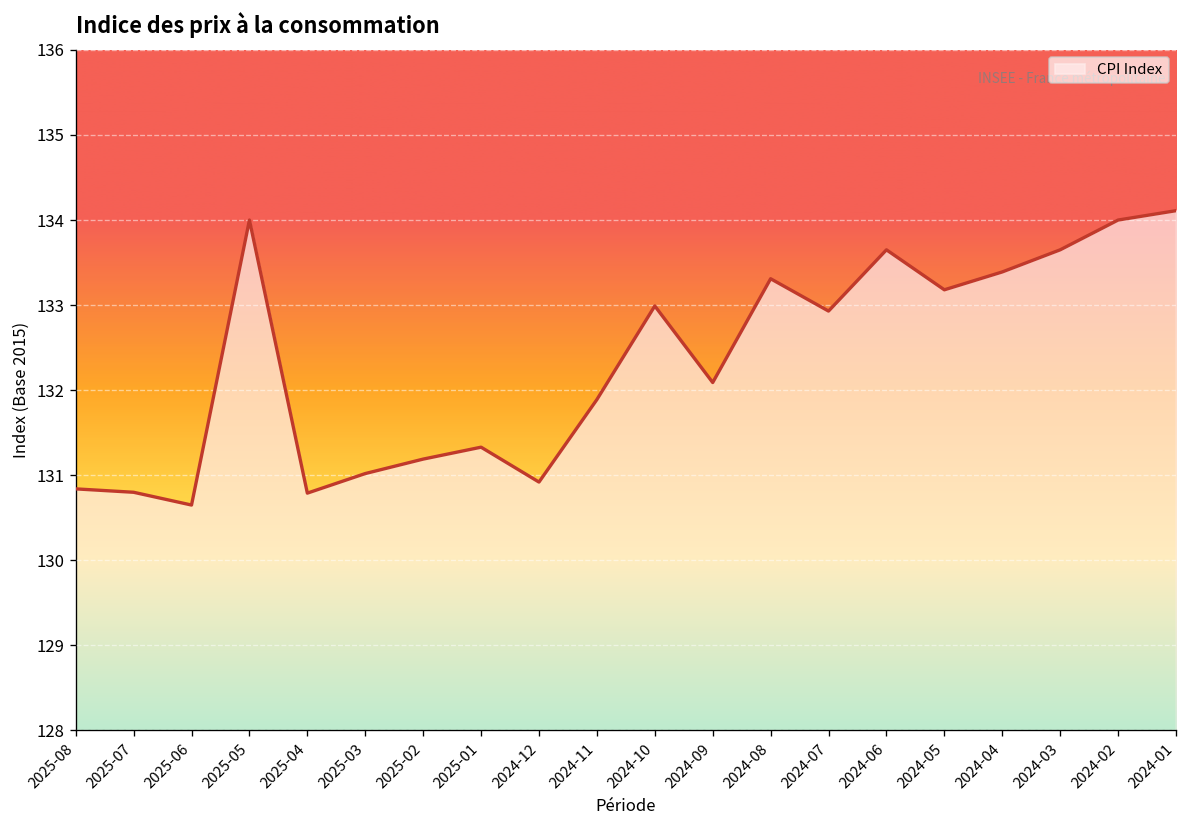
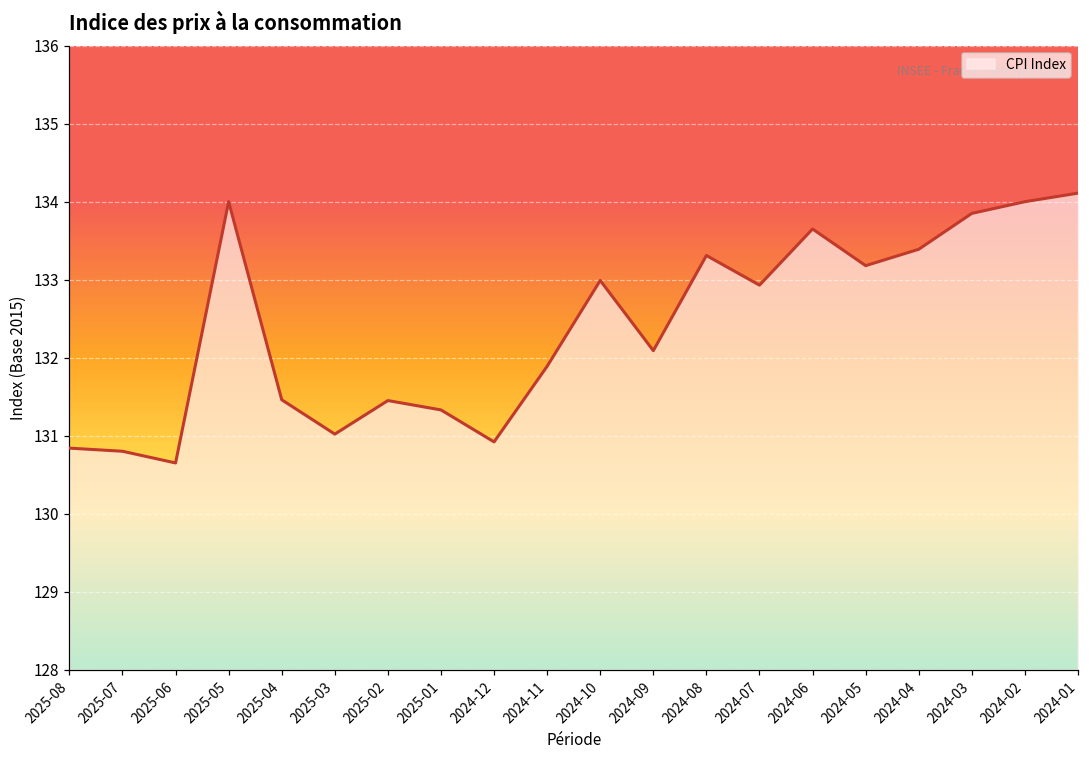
2025-04: 130.8 -> 131.5
2025-02: 131.2 -> 131.5
2024-03: 133.7 -> 133.9
